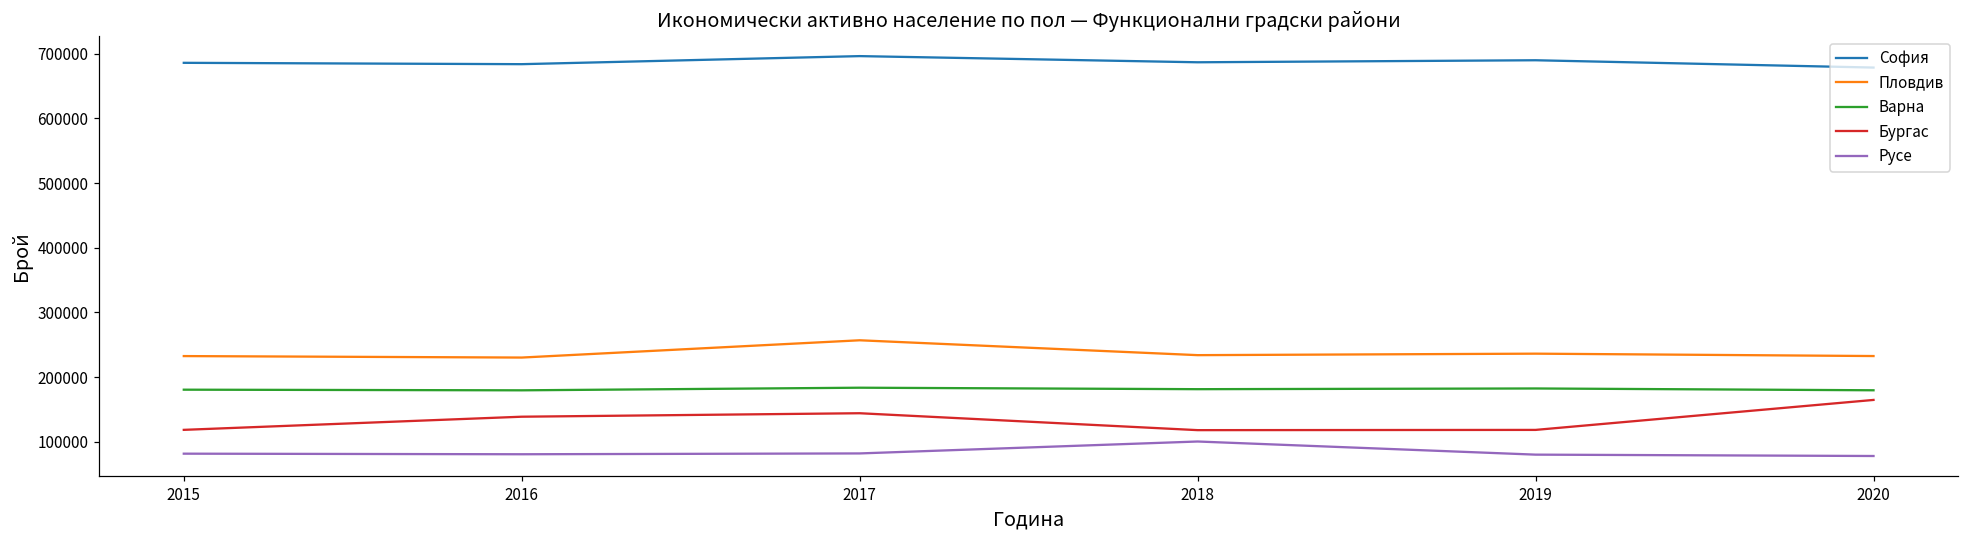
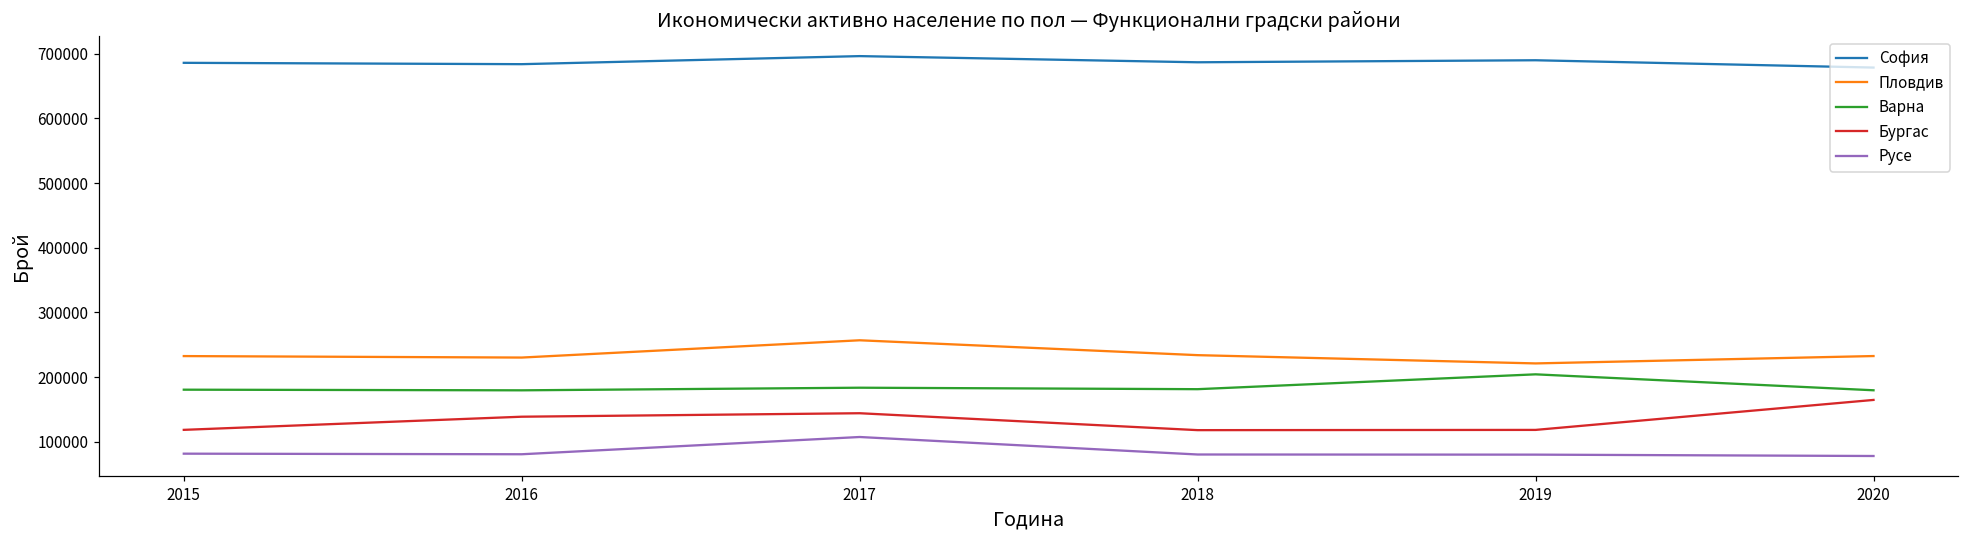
Русе, 2017: 80000 -> 110000
Русе, 2018: 100000 -> 80000
Пловдив, 2019: 240000 -> 220000
Варна, 2019: 180000 -> 200000
